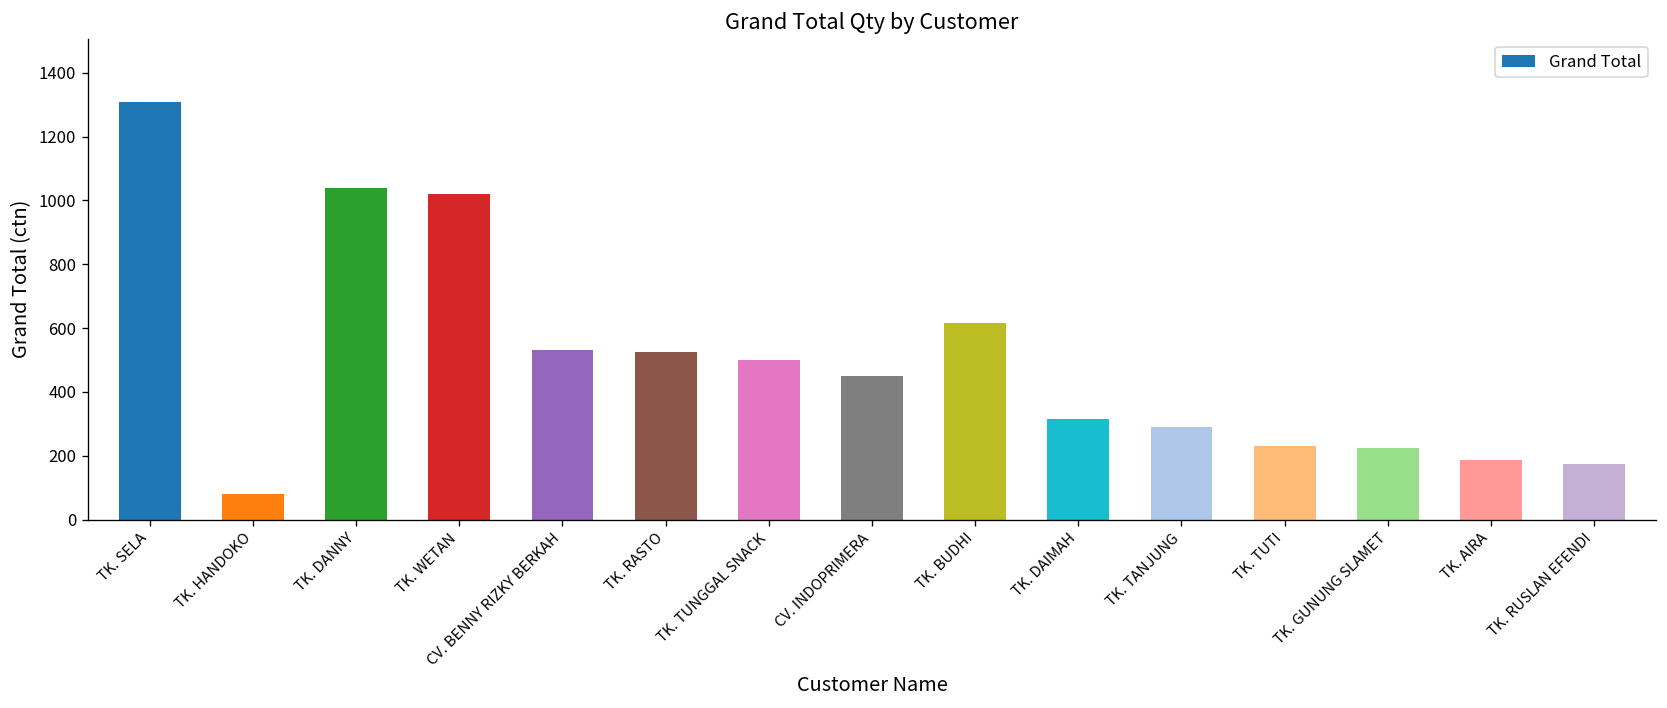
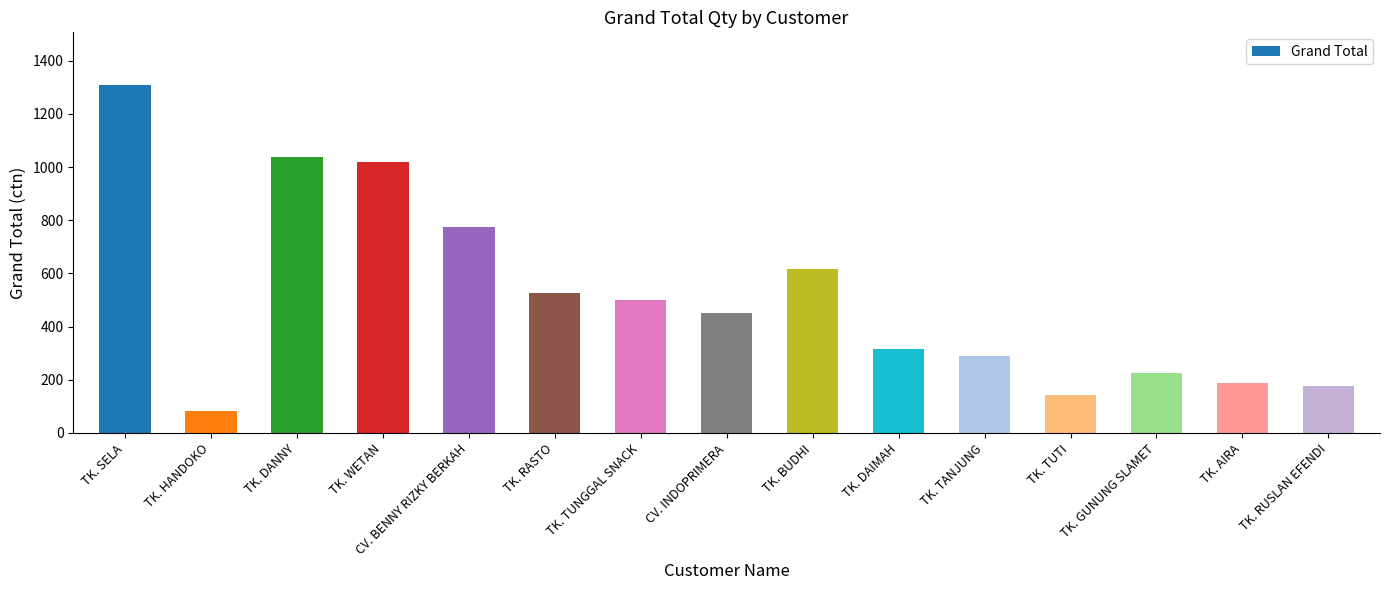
CV. BENNY RIZKY BERKAH: 530 -> 770
TK. TUTI: 230 -> 140
